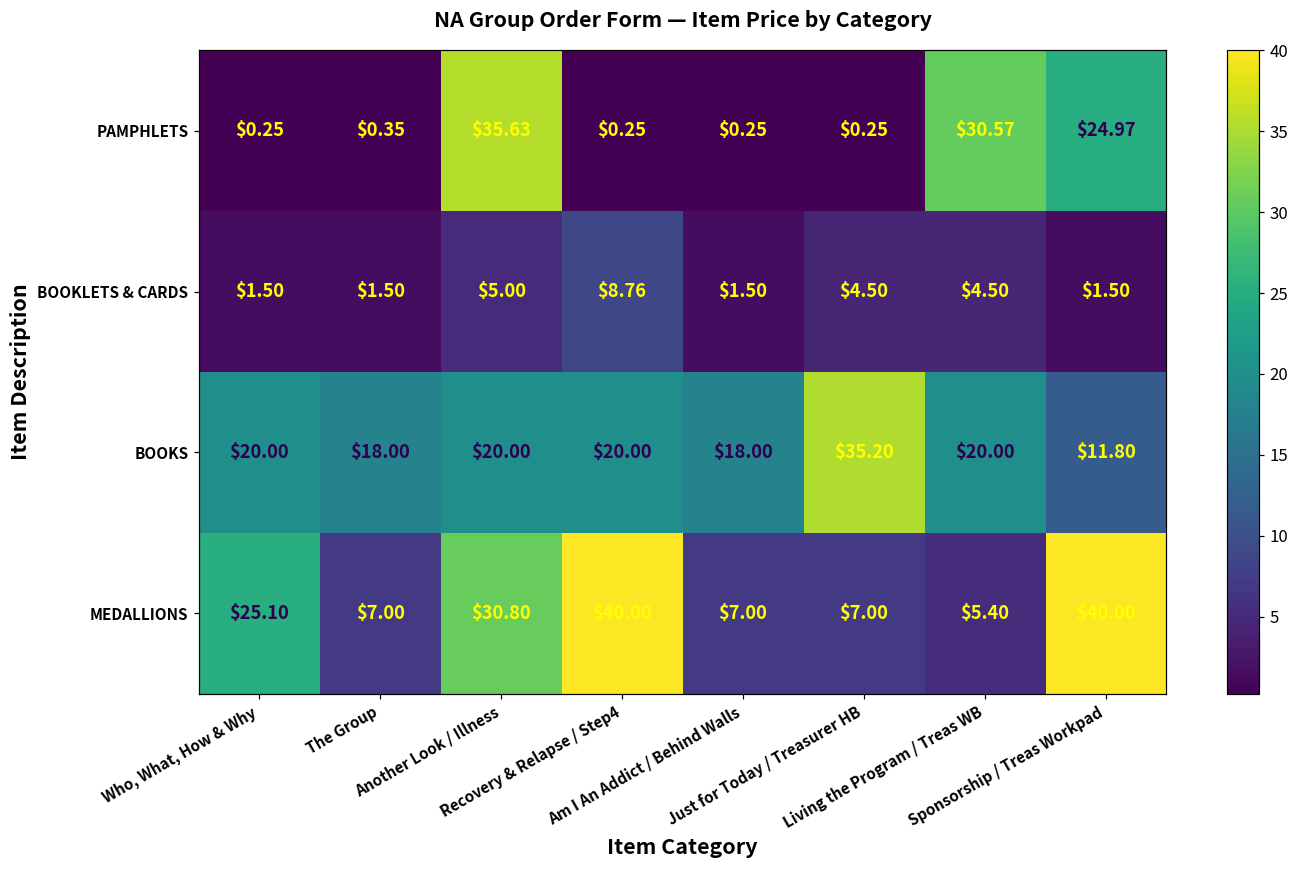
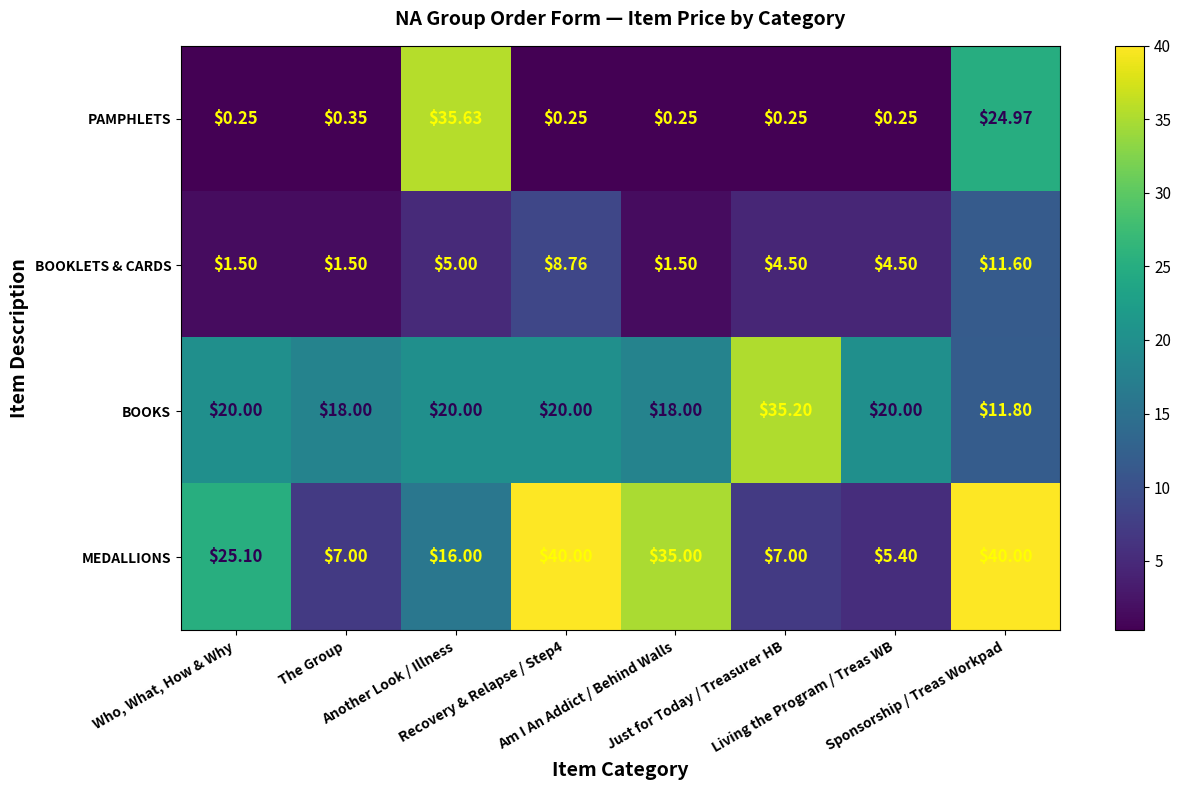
PAMPHLETS, Living the Program / Treas WB: $30.57 -> $0.25
BOOKLETS & CARDS, Sponsorship / Treas Workpad: $1.50 -> $11.60
MEDALLIONS, Another Look / Illness: $30.80 -> $16.00
MEDALLIONS, Am I An Addict / Behind Walls: $7.00 -> $35.00
